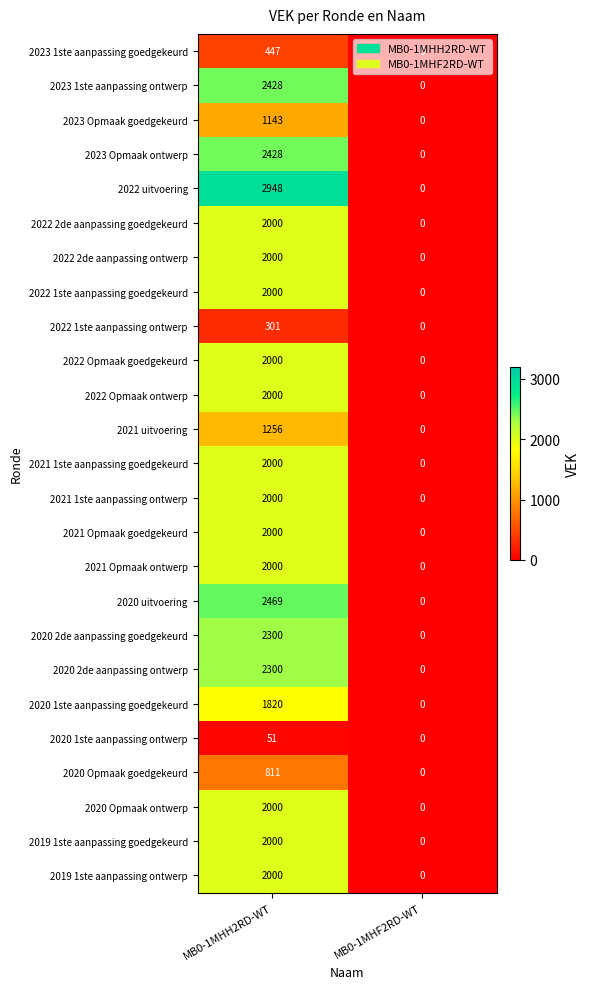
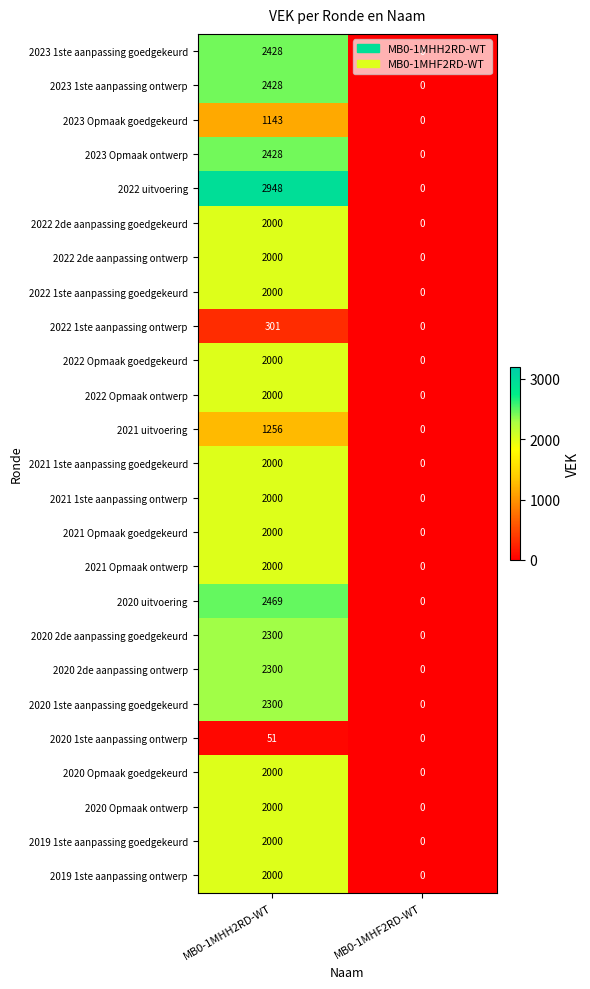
2023 1ste aanpassing goedgekeurd, MB0-1MHH2RD-WT: 447 -> 2428
2020 1ste aanpassing goedgekeurd, MB0-1MHH2RD-WT: 1820 -> 2300
2020 Opmaak goedgekeurd, MB0-1MHH2RD-WT: 811 -> 2000
